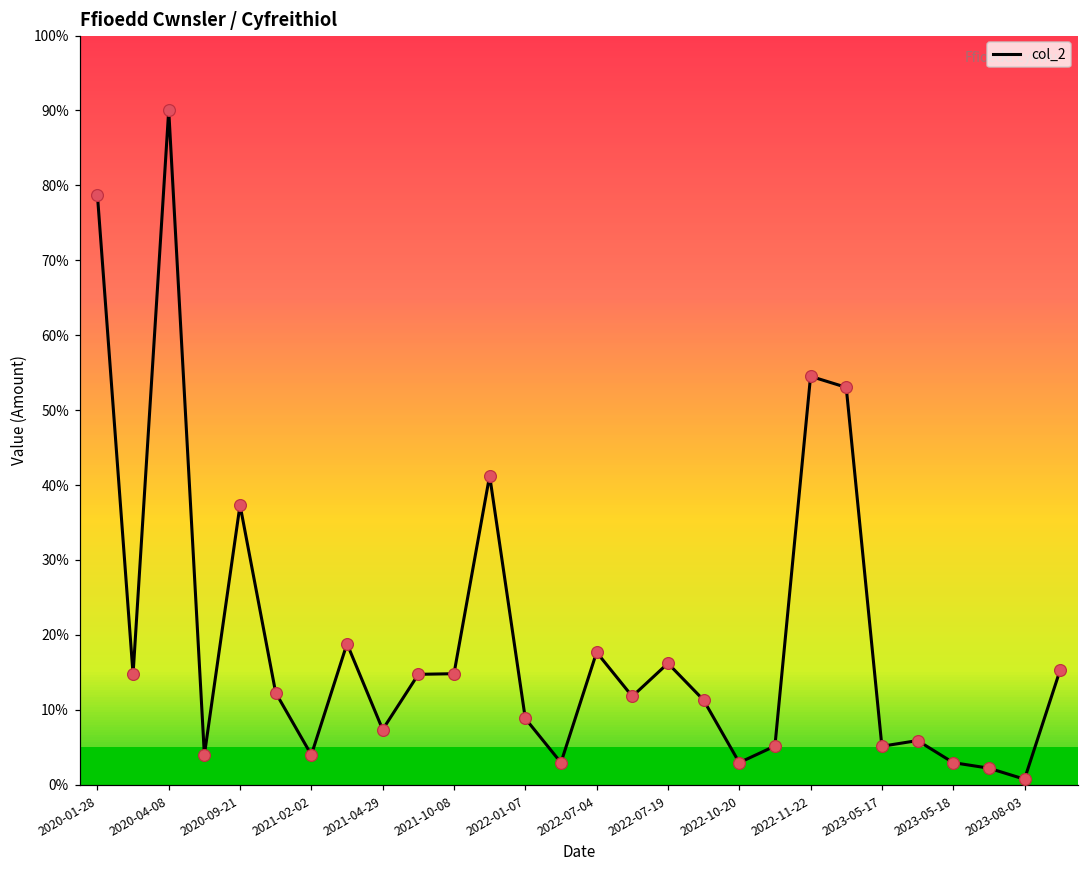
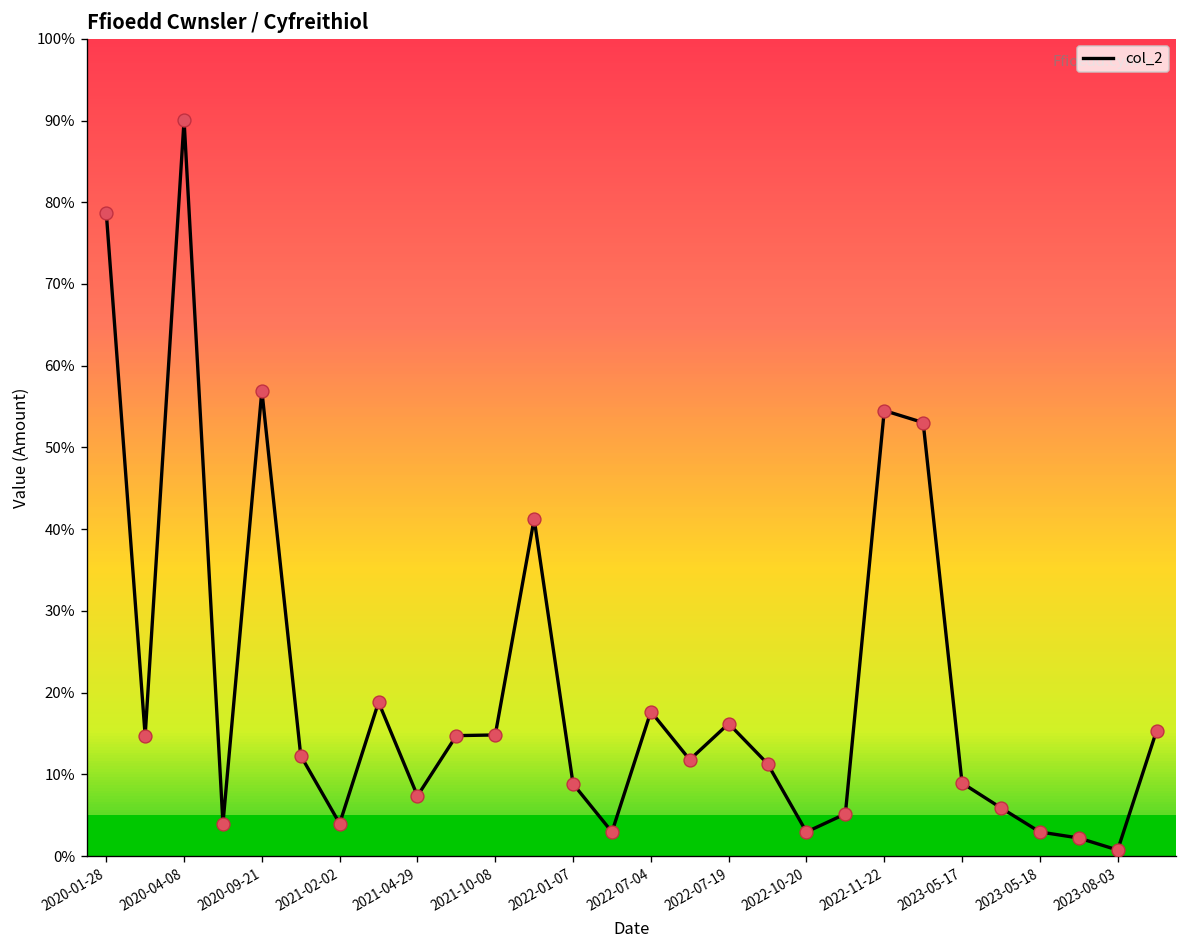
2020-09-21: 37% -> 57%
2023-05-17: 5% -> 9%
